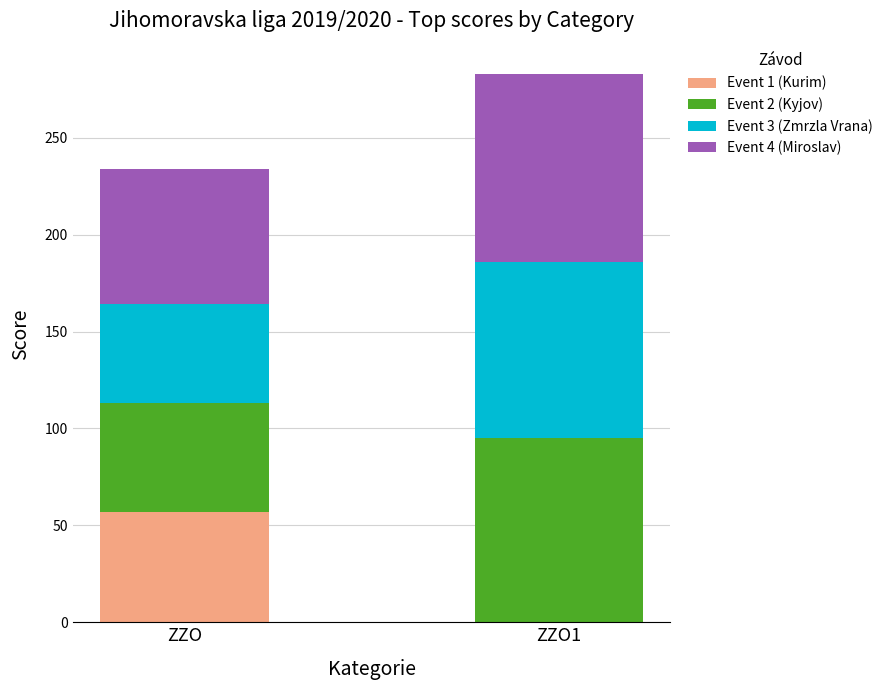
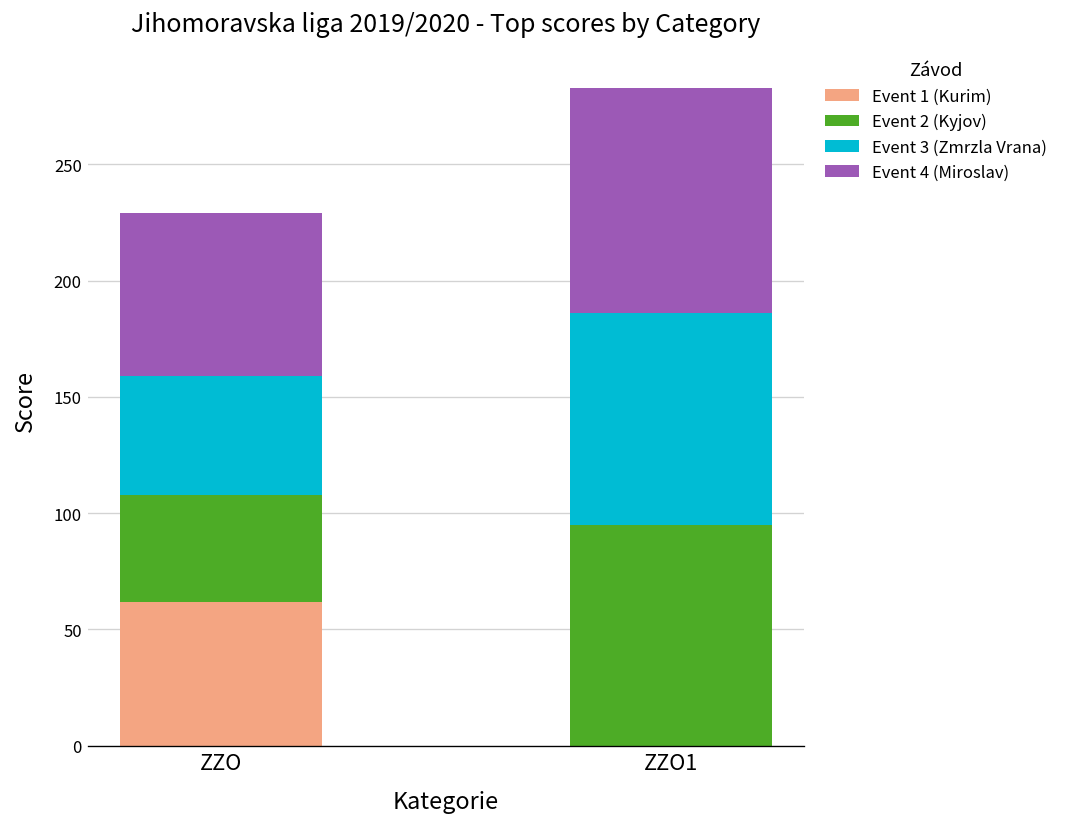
Event 1 (Kurim), ZZO: 57 -> 62
Event 2 (Kyjov), ZZO: 56 -> 46
